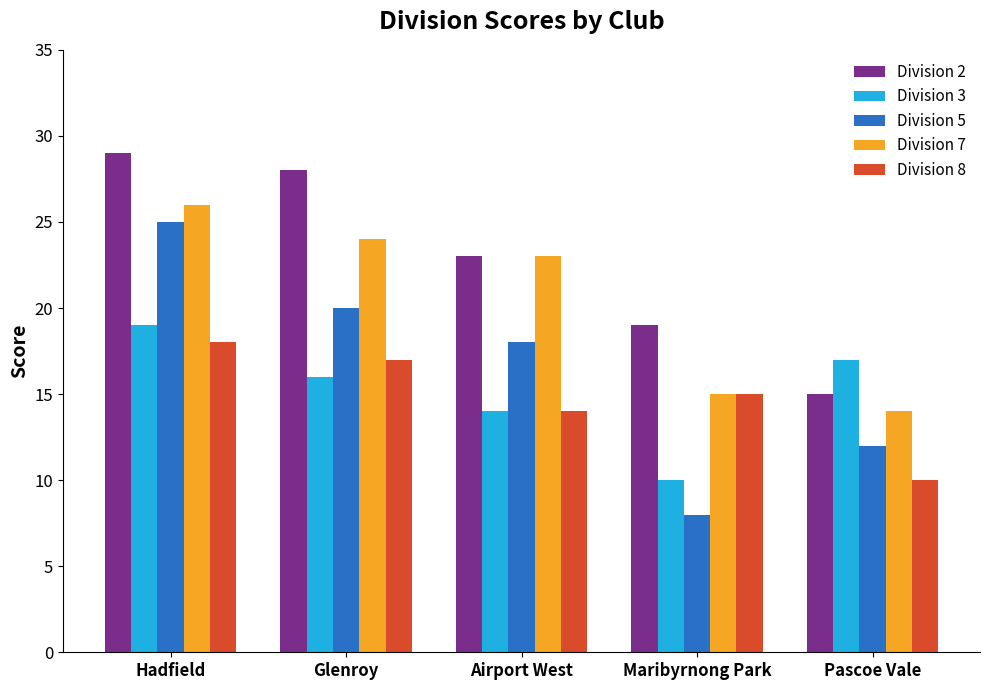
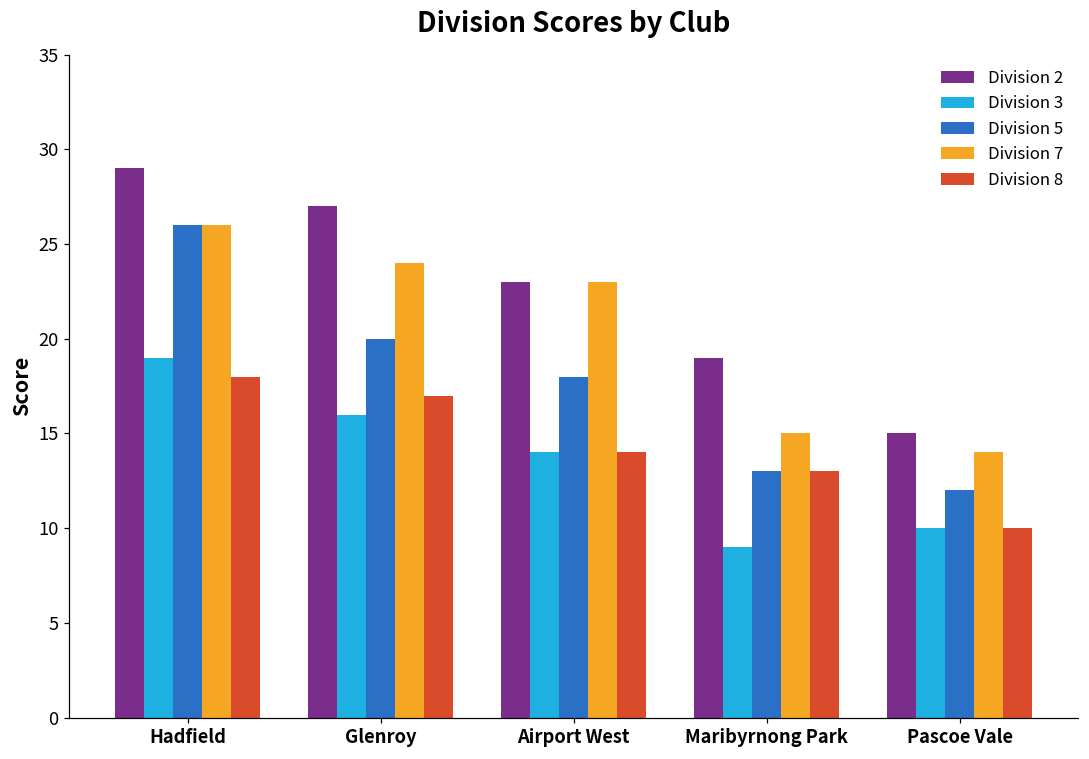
Division 5, Hadfield: 25 -> 26
Division 2, Glenroy: 28 -> 27
Division 3, Maribyrnong Park: 10 -> 9
Division 5, Maribyrnong Park: 8 -> 13
Division 8, Maribyrnong Park: 15 -> 13
Division 3, Pascoe Vale: 17 -> 10
